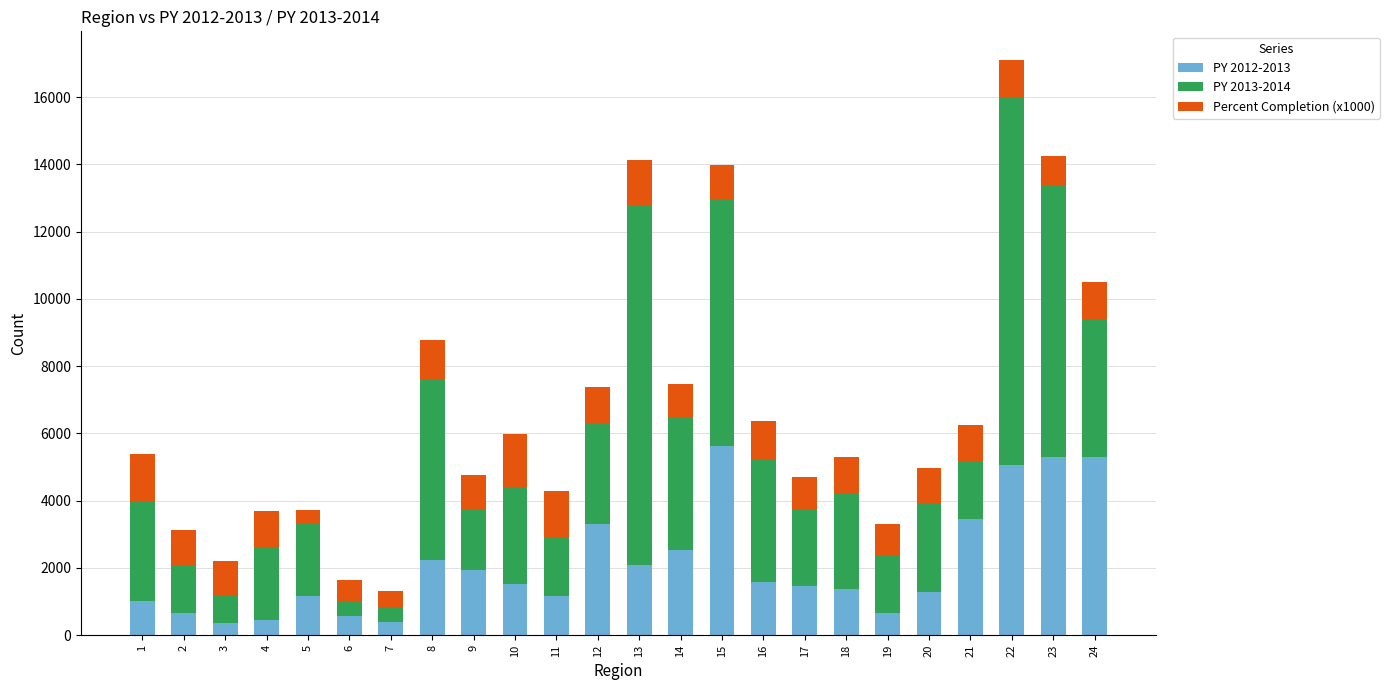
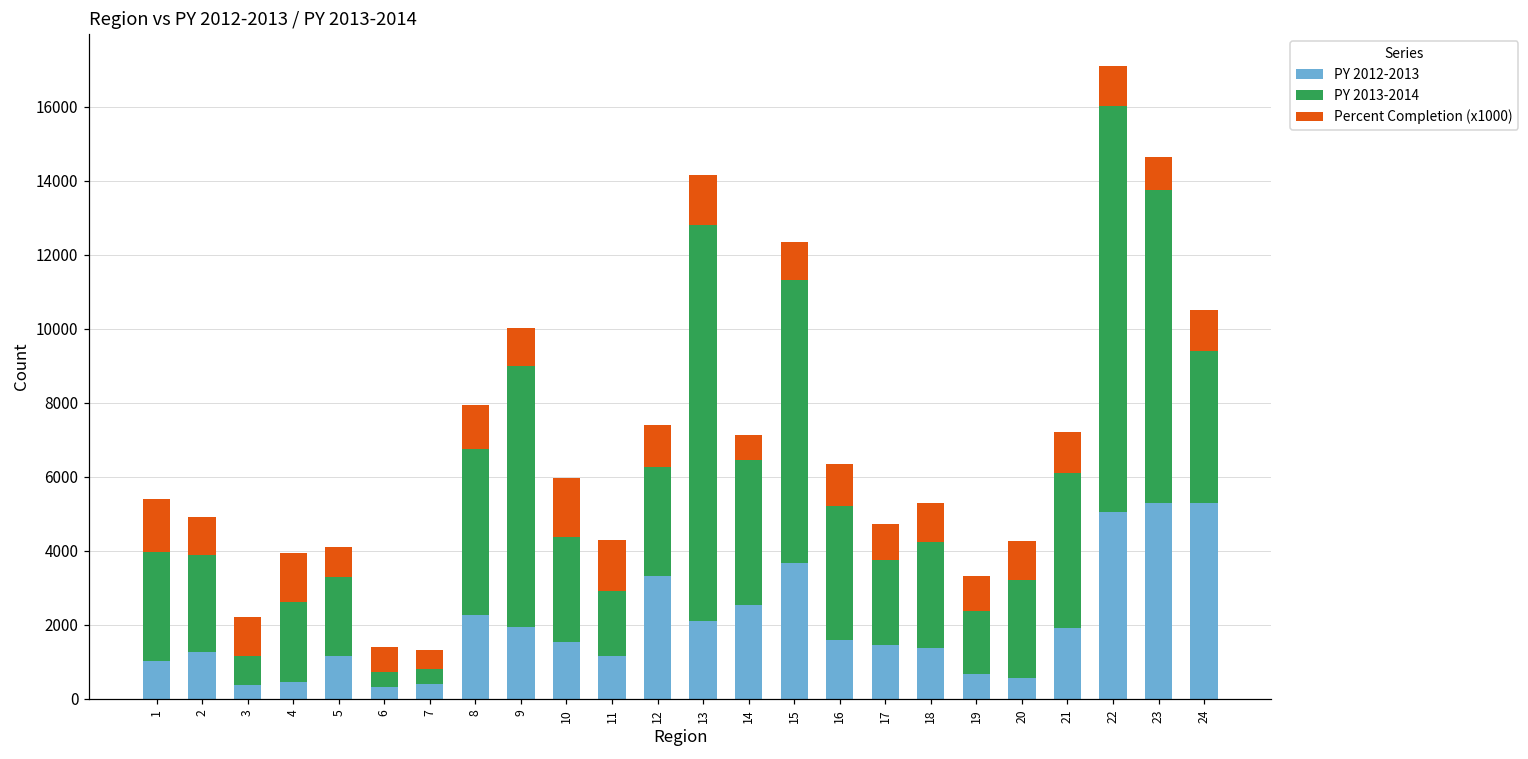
PY 2012-2013, 2: 700 -> 1300
PY 2013-2014, 2: 1400 -> 2600
Percent Completion (x1000), 4: 1100 -> 1300
Percent Completion (x1000), 5: 400 -> 800
PY 2012-2013, 6: 600 -> 300
PY 2013-2014, 8: 5300 -> 4500
PY 2013-2014, 9: 1800 -> 7000
Percent Completion (x1000), 14: 1000 -> 700
PY 2012-2013, 15: 5600 -> 3700
PY 2013-2014, 15: 7300 -> 7600
PY 2012-2013, 20: 1300 -> 600
PY 2012-2013, 21: 3500 -> 1900
PY 2013-2014, 21: 1700 -> 4200
PY 2013-2014, 23: 8100 -> 8500
